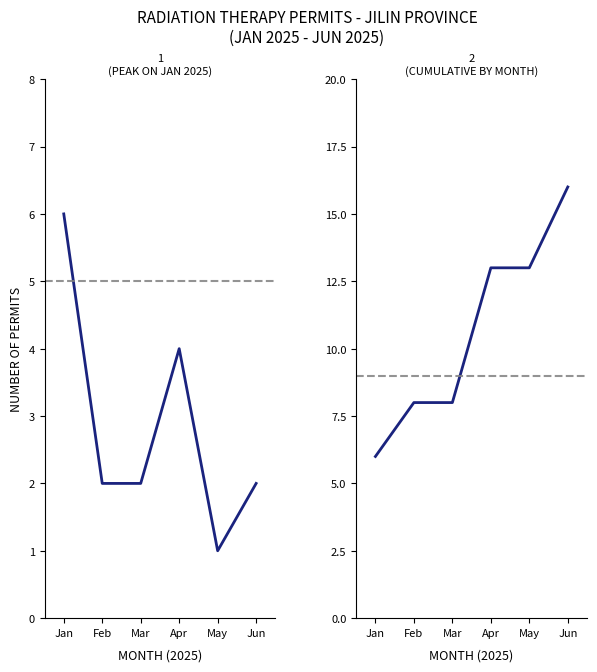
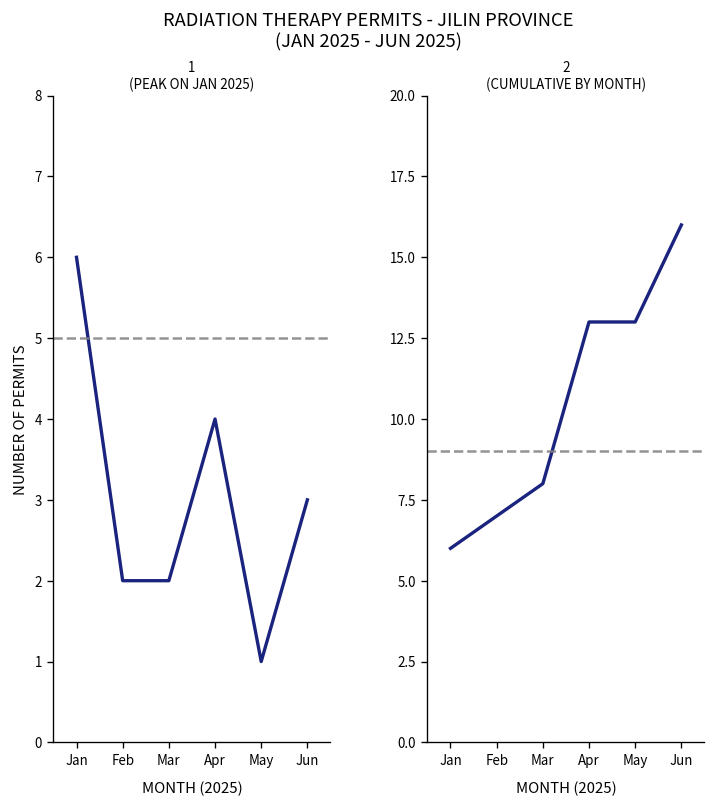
1 (PEAK ON JAN 2025), Jun: 2 -> 3
2 (CUMULATIVE BY MONTH), Feb: 8 -> 7
